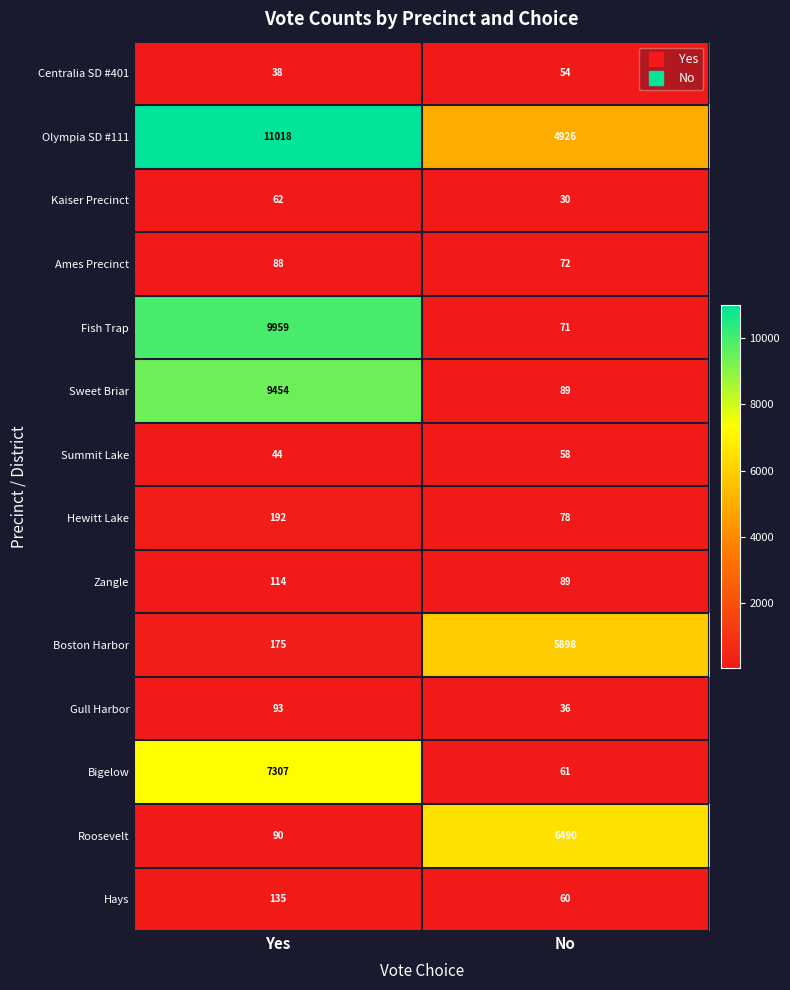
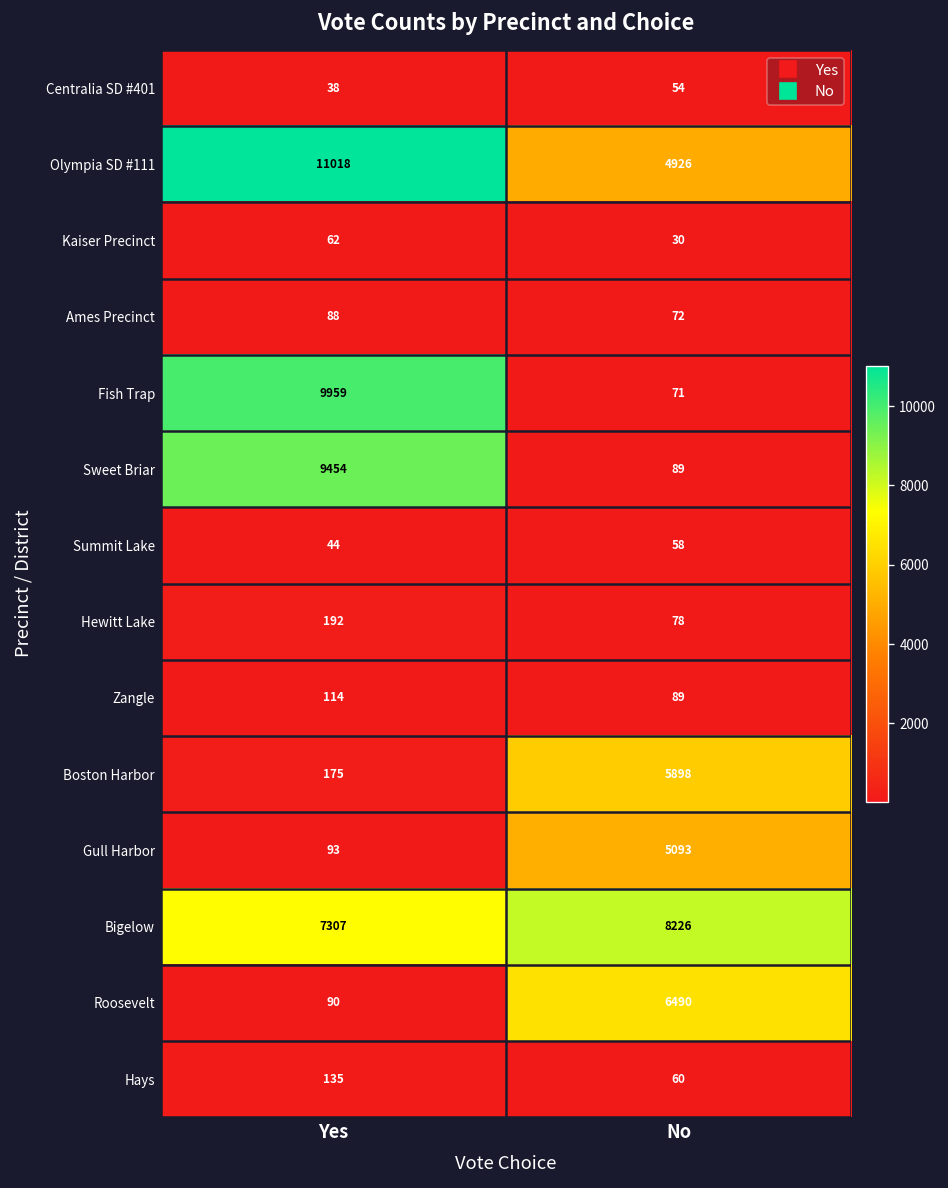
Gull Harbor, No: 36 -> 5093
Bigelow, No: 61 -> 8226
